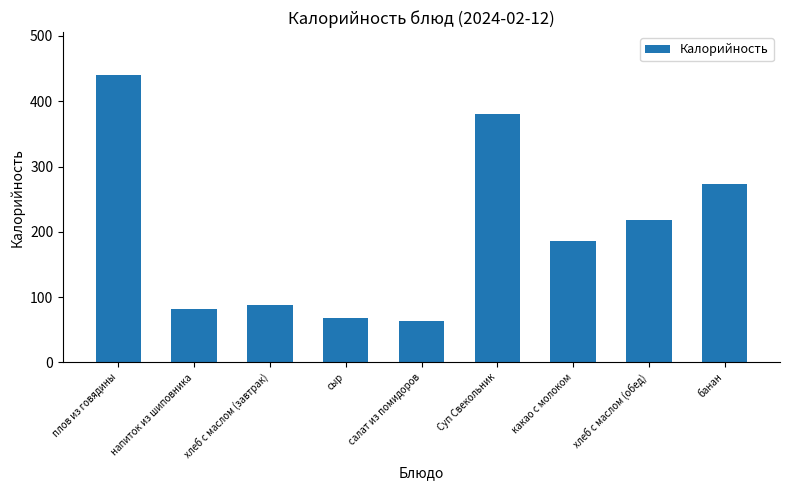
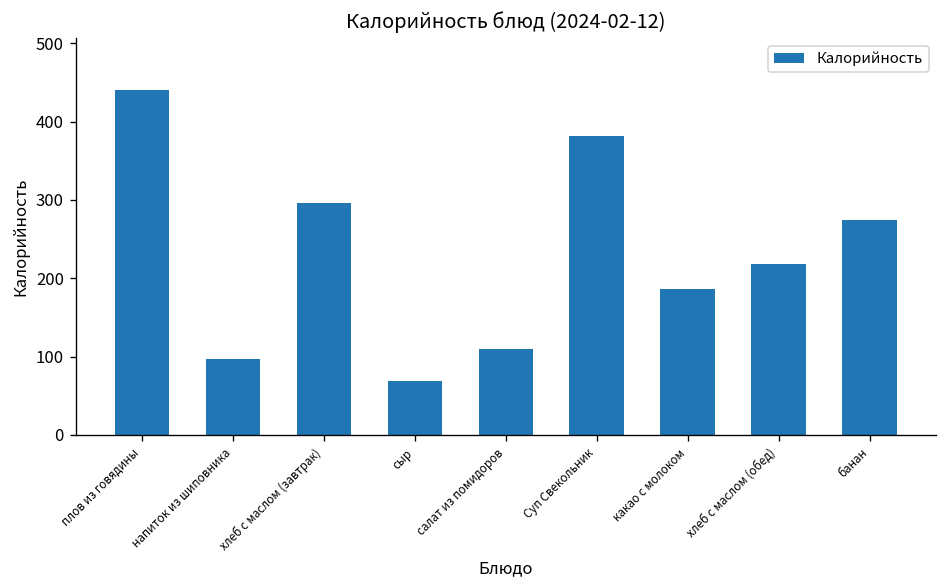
напиток из шиповника: 80 -> 100
хлеб с маслом (завтрак): 90 -> 300
салат из помидоров: 60 -> 110
